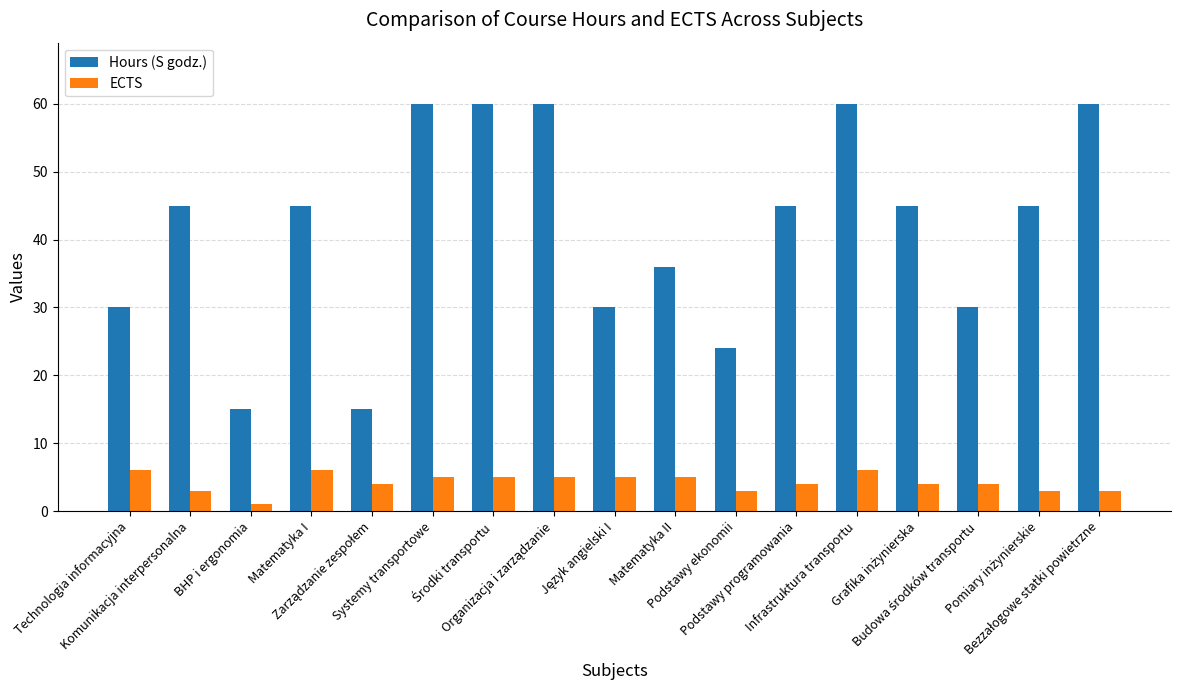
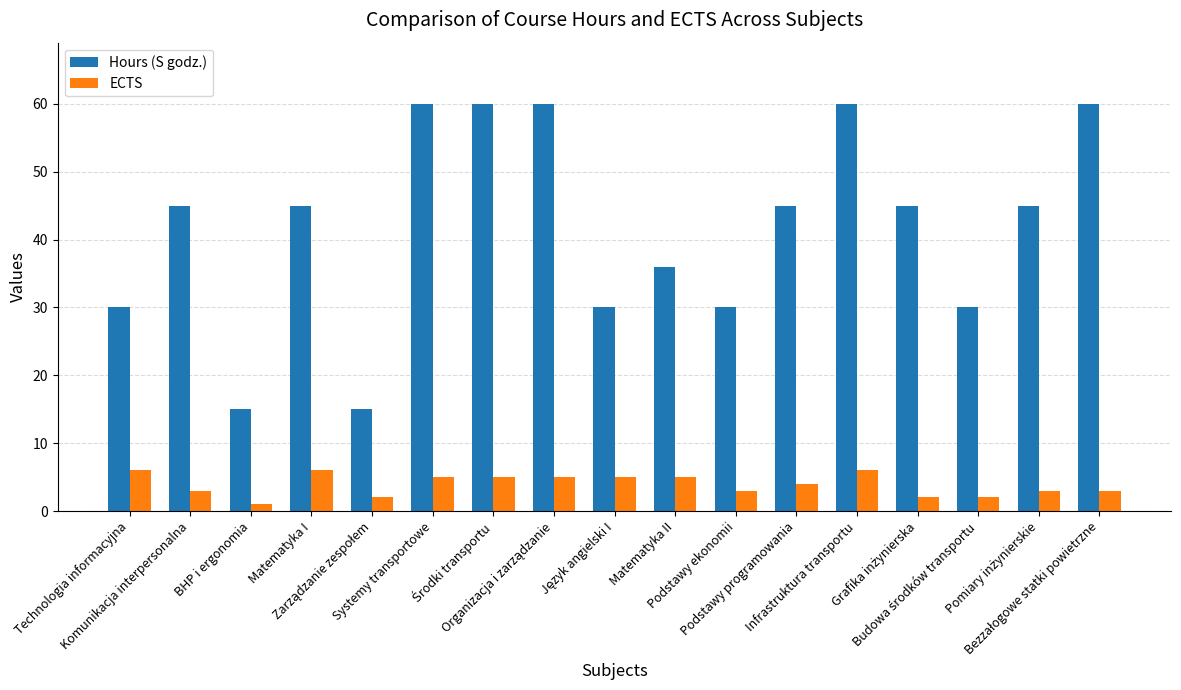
ECTS, Zarządzanie zespołem: 4 -> 2
Hours (S godz.), Podstawy ekonomii: 24 -> 30
ECTS, Grafika inżynierska: 4 -> 2
ECTS, Budowa środków transportu: 4 -> 2
